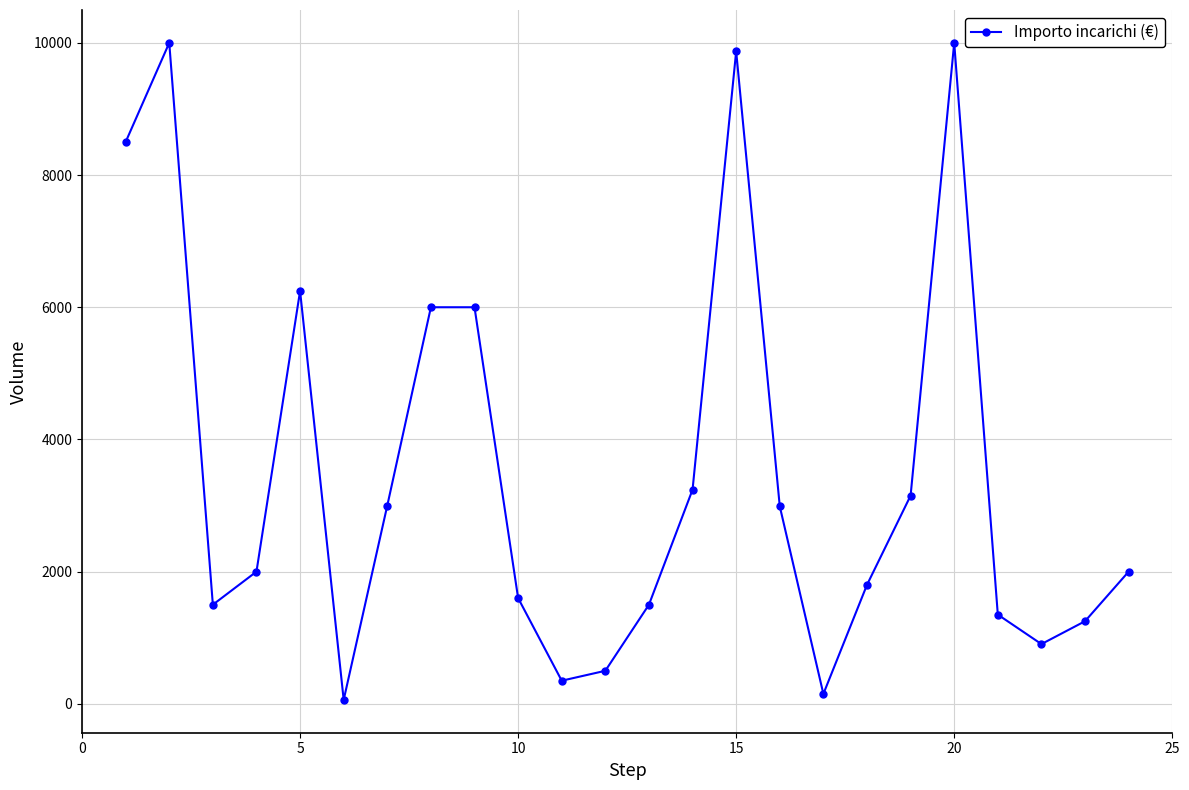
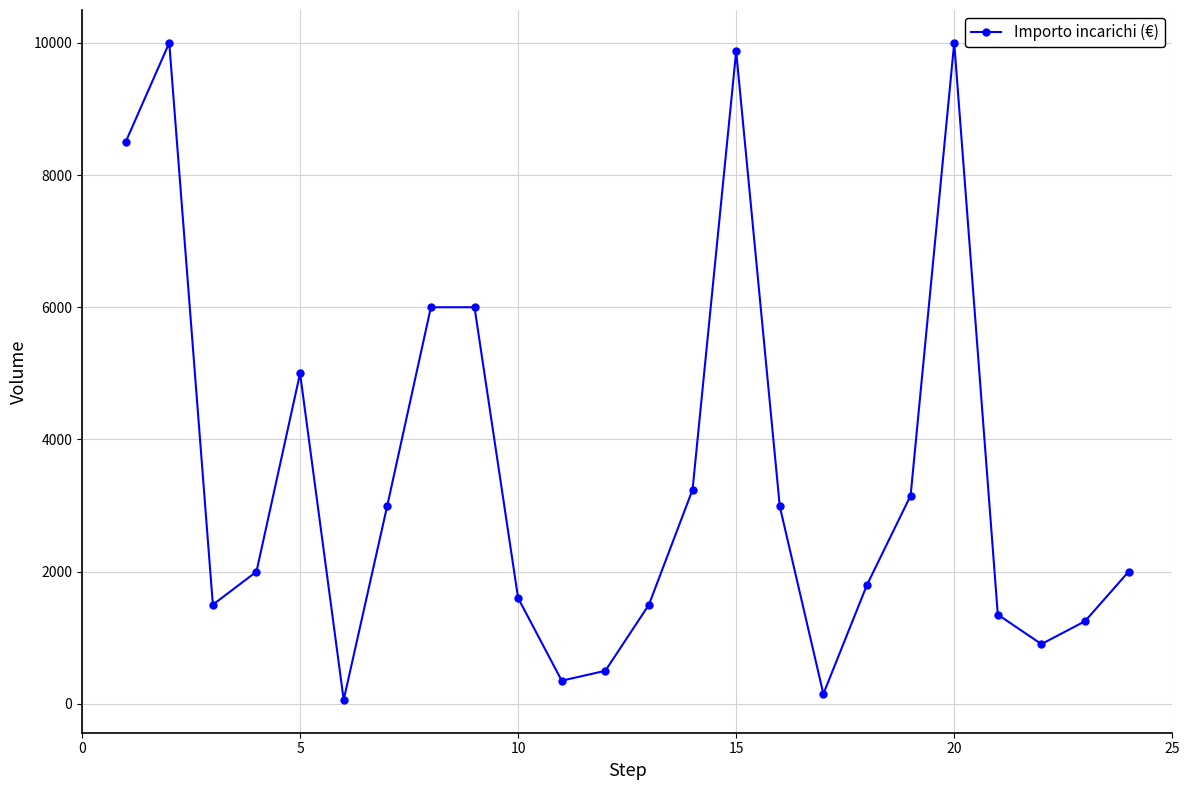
5: 6200 -> 5000
